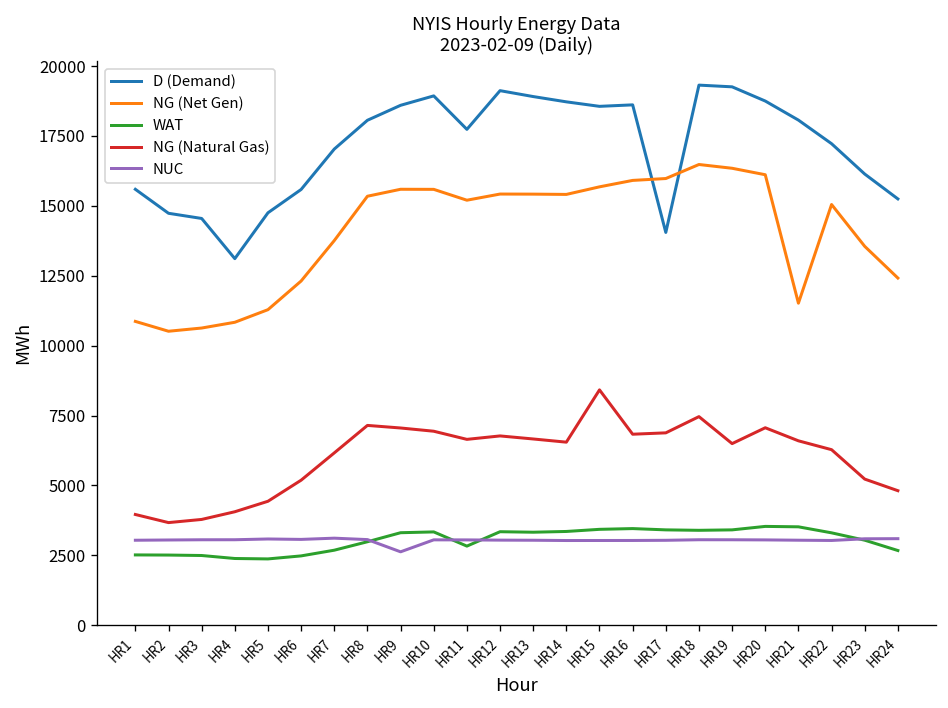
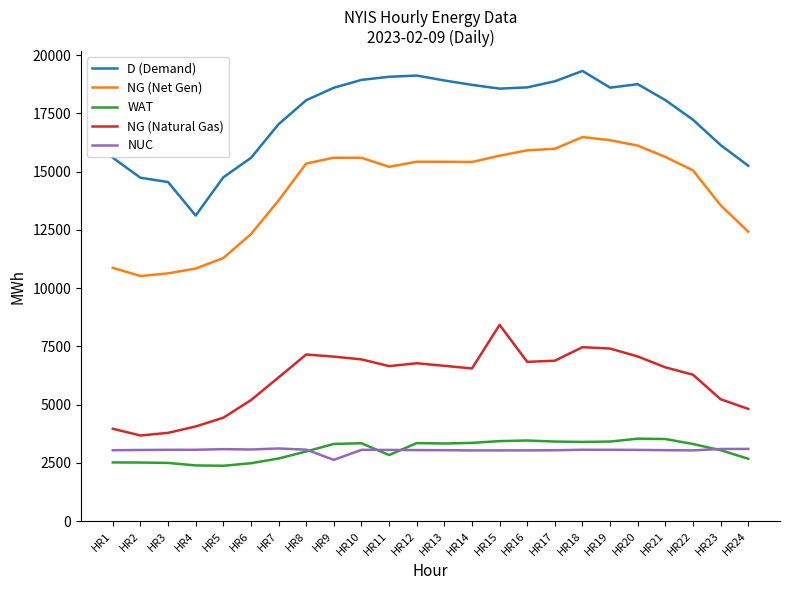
D (Demand), HR11: 17700 -> 19100
D (Demand), HR17: 14000 -> 18900
D (Demand), HR19: 19300 -> 18600
NG (Natural Gas), HR19: 6500 -> 7400
NG (Net Gen), HR21: 11500 -> 15600
